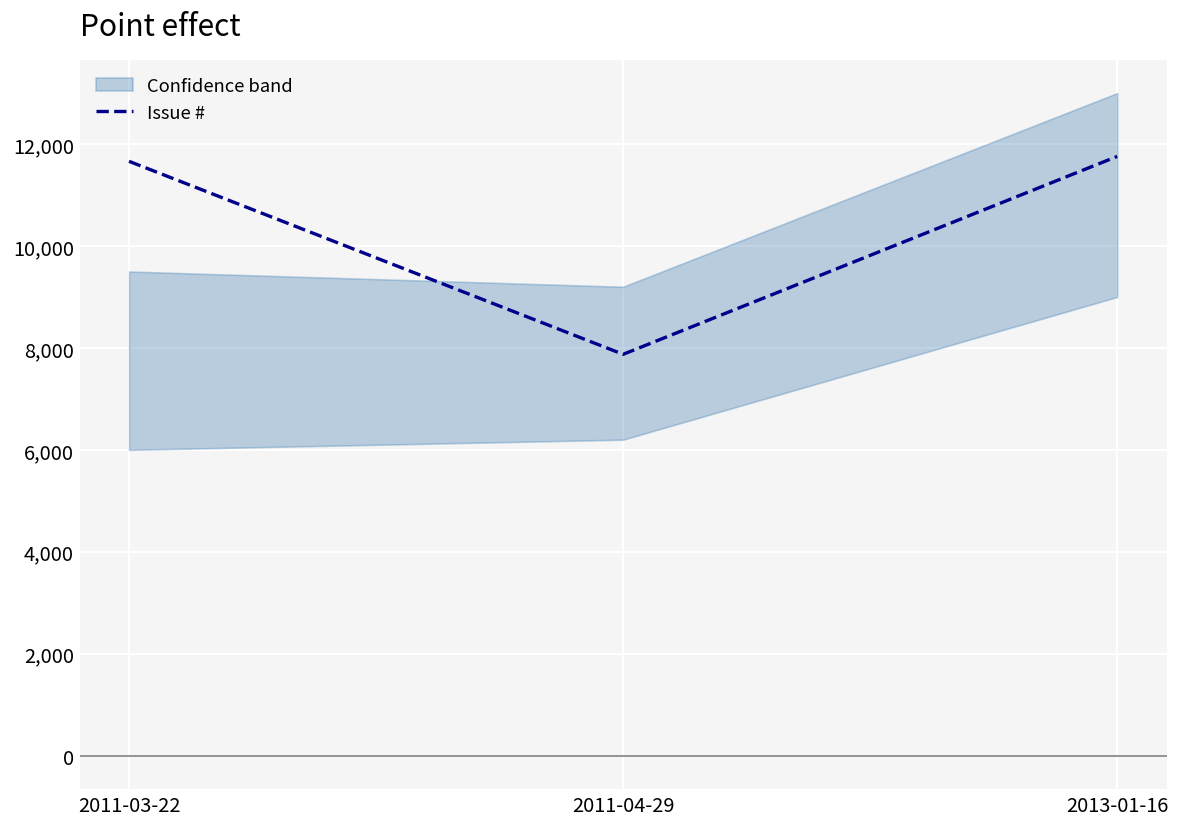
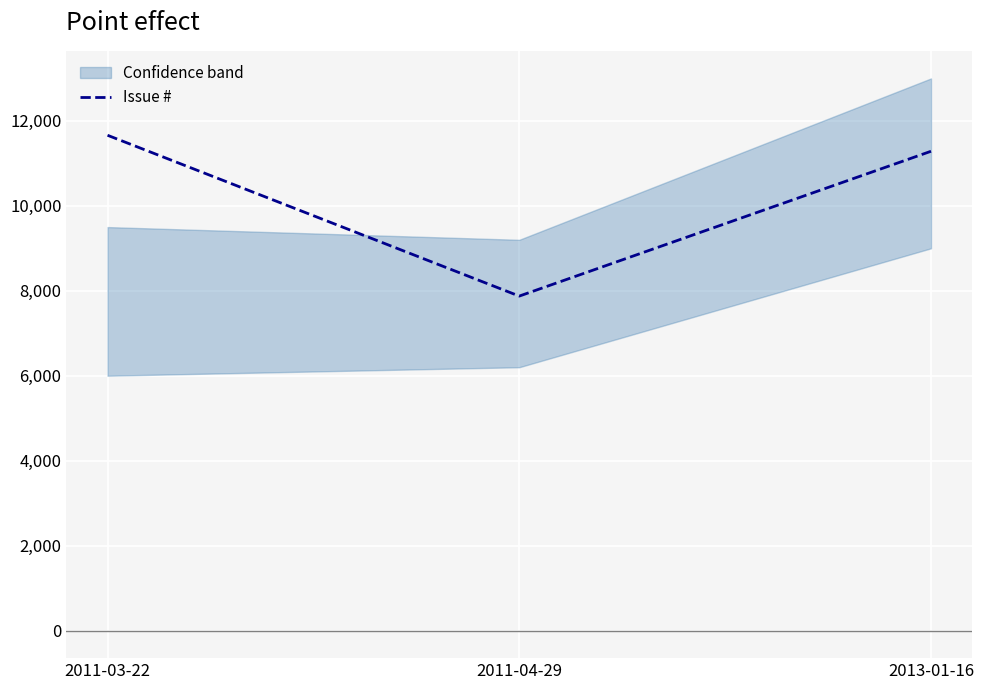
Issue #, 2013-01-16: 11,800 -> 11,300
